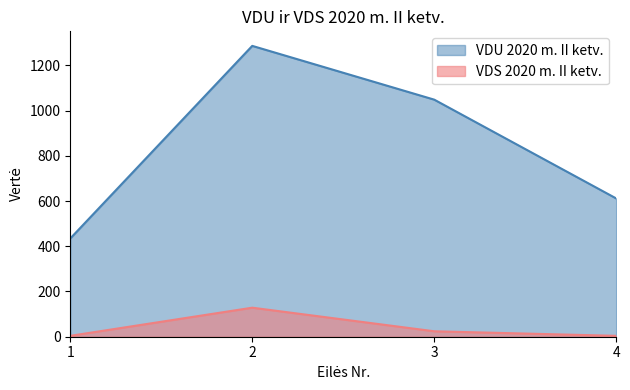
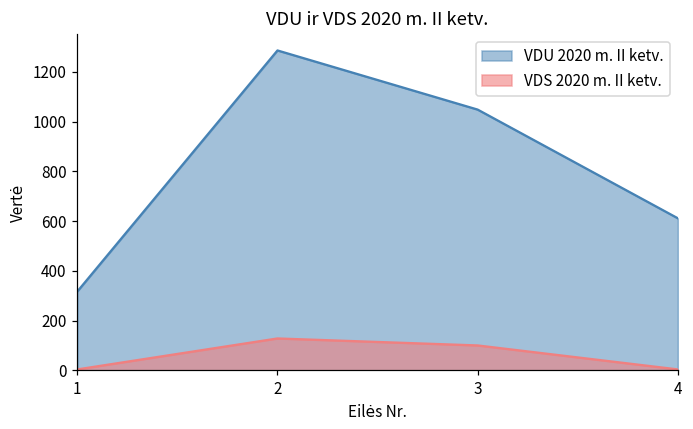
VDU 2020 m. II ketv., 1: 430 -> 320
VDS 2020 m. II ketv., 3: 20 -> 100
